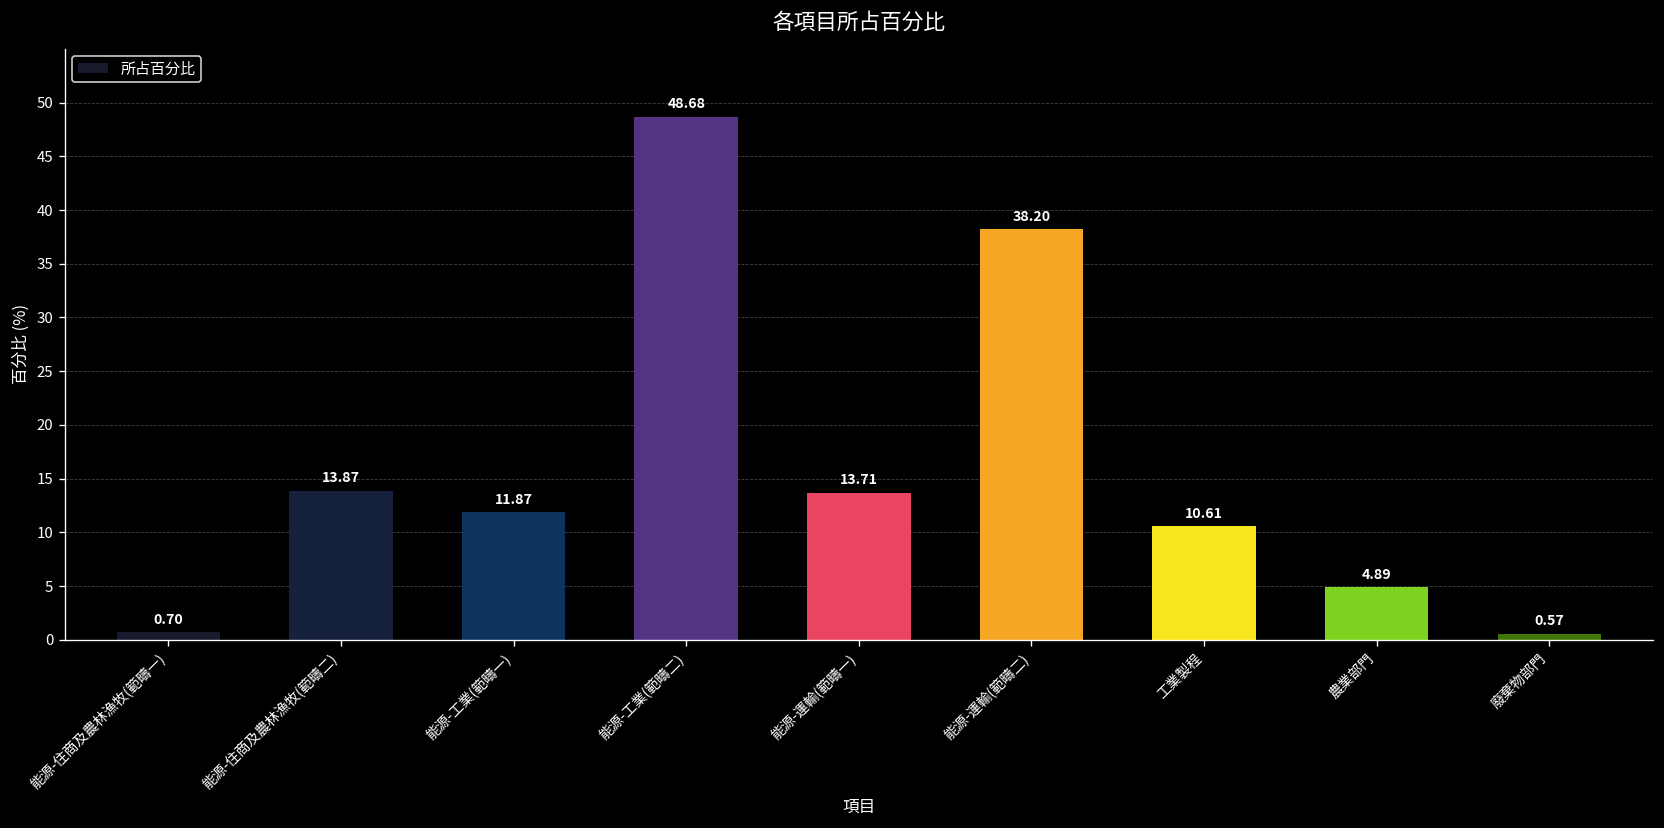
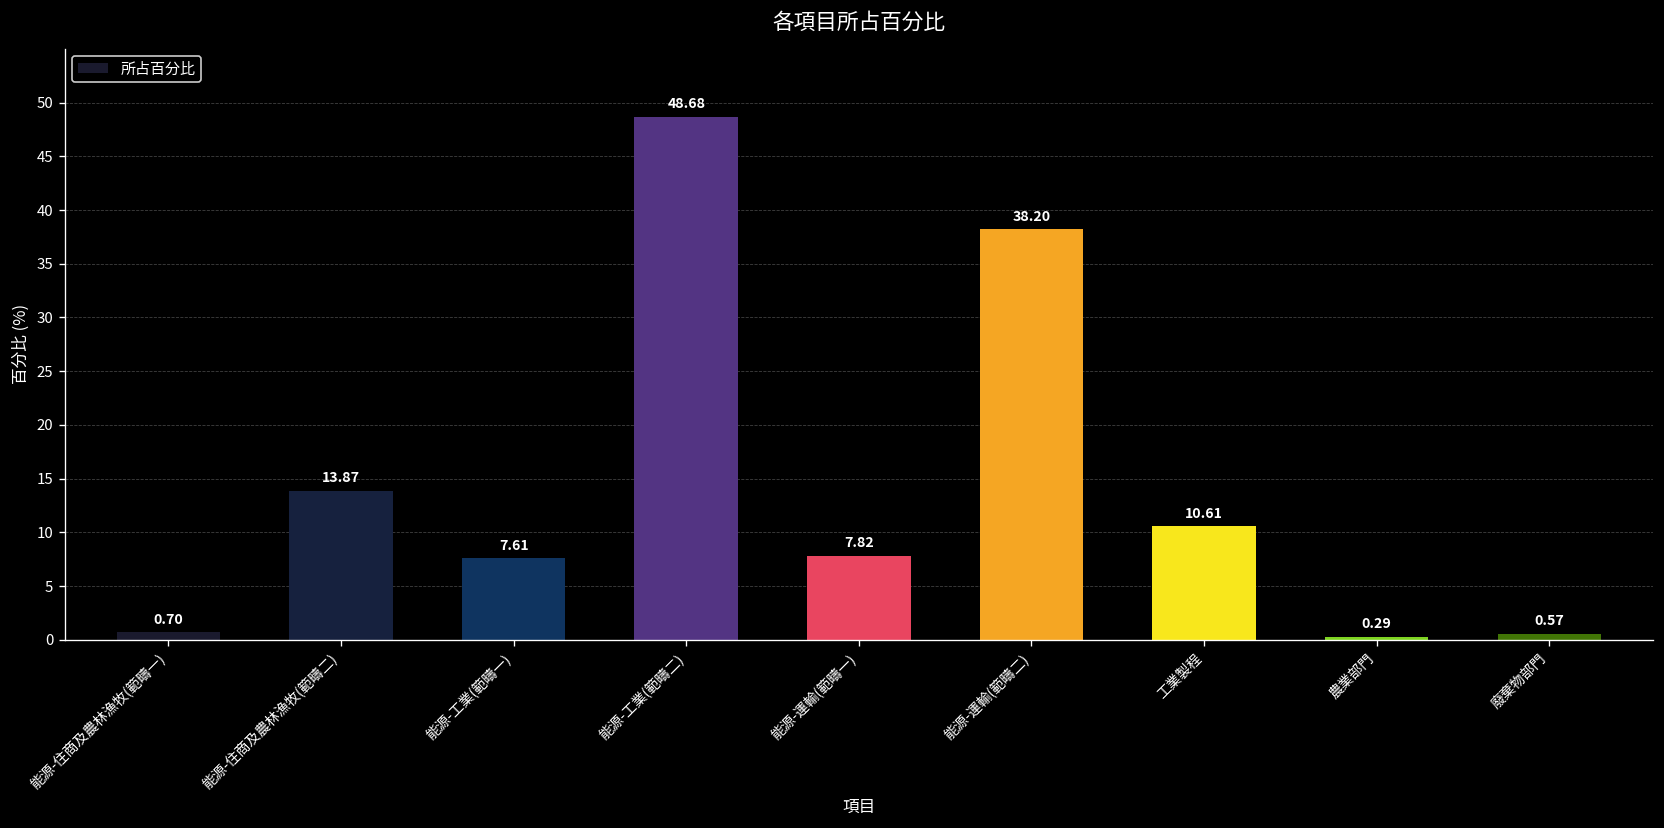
能源-工業(範疇一): 11.87 -> 7.61
能源-運輸(範疇一): 13.71 -> 7.82
農業部門: 4.89 -> 0.29
